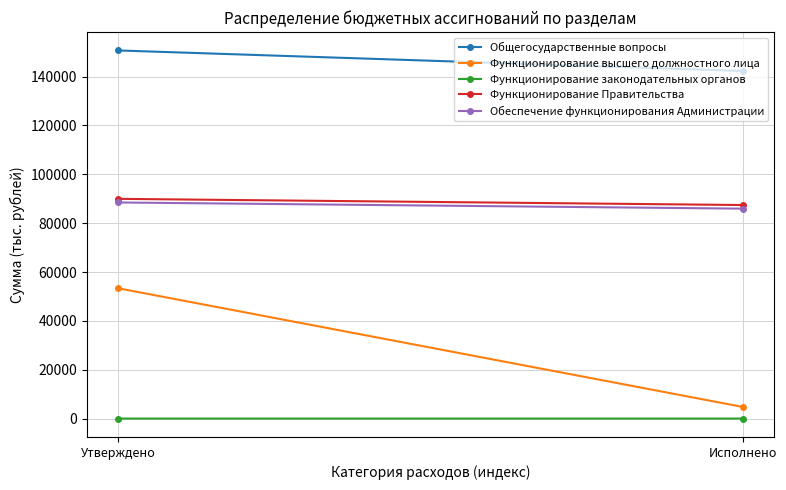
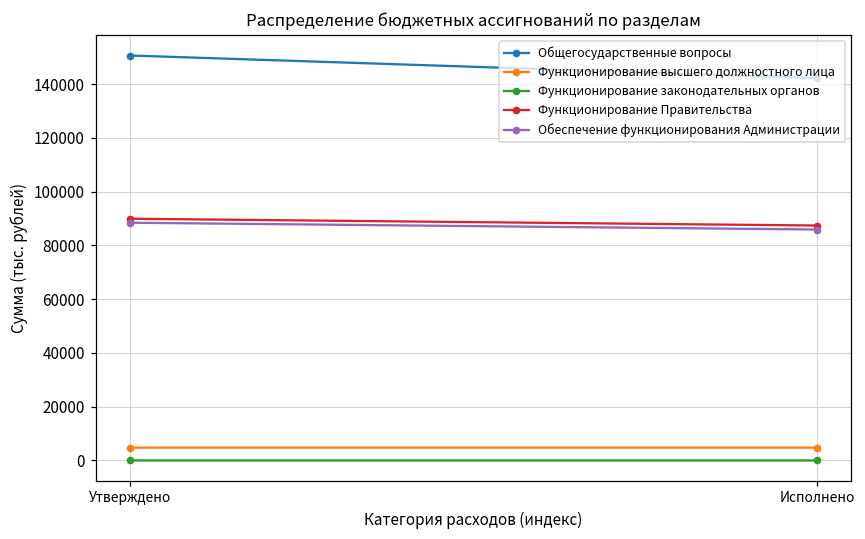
Функционирование высшего должностного лица, Утверждено: 53000 -> 5000
